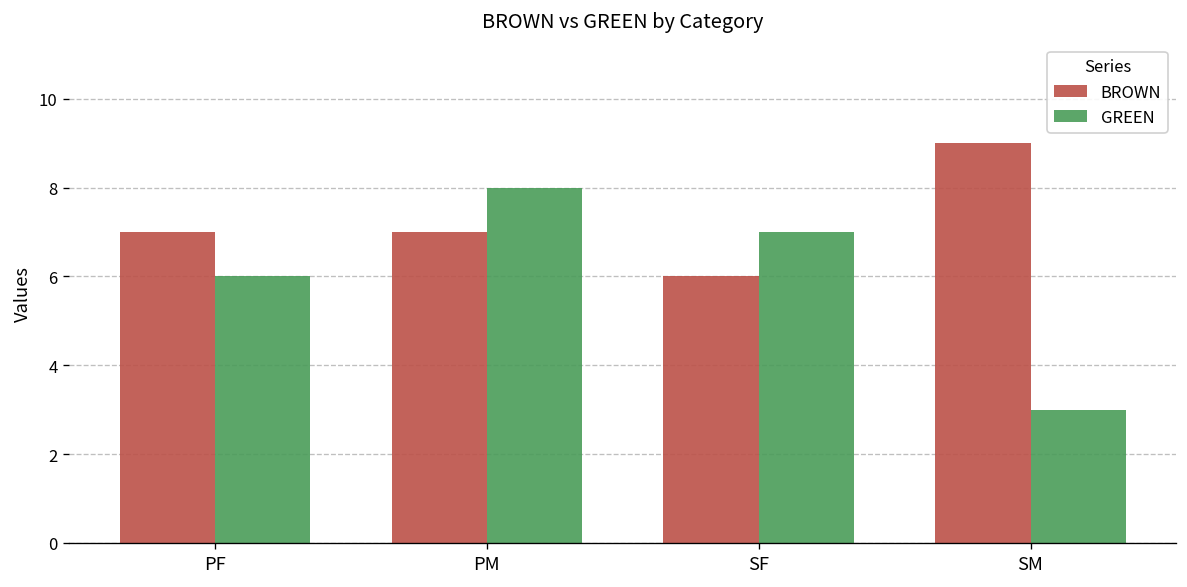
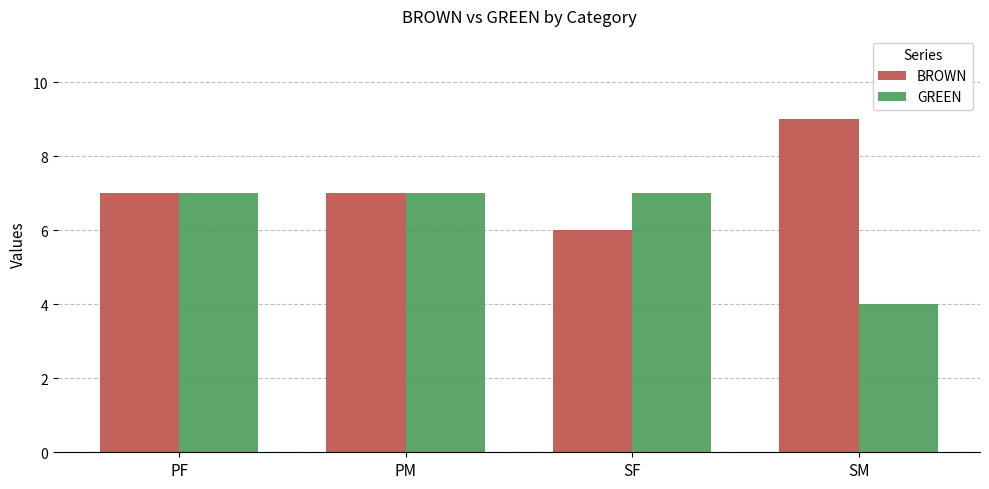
GREEN, PF: 6 -> 7
GREEN, PM: 8 -> 7
GREEN, SM: 3 -> 4
